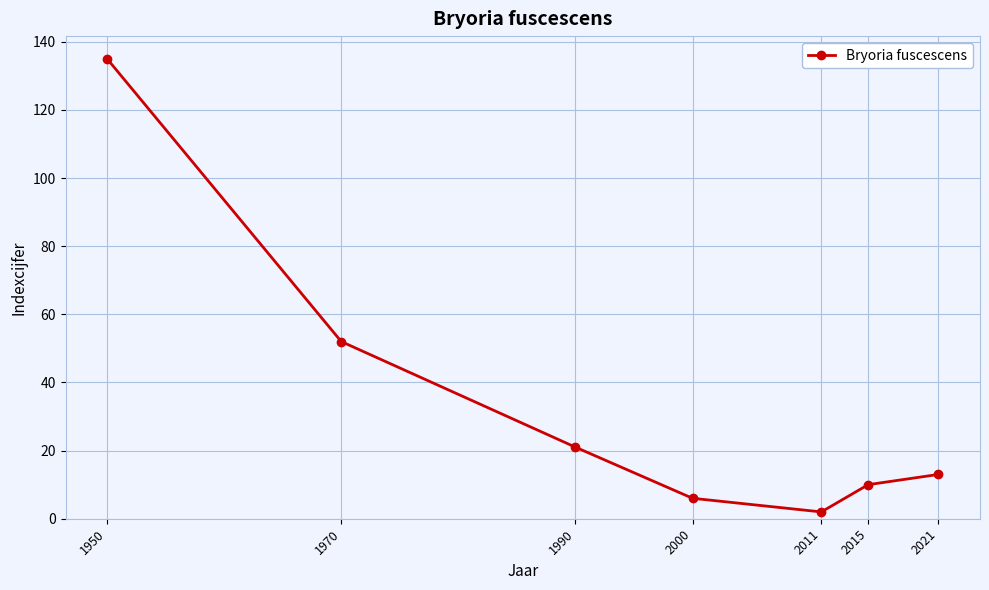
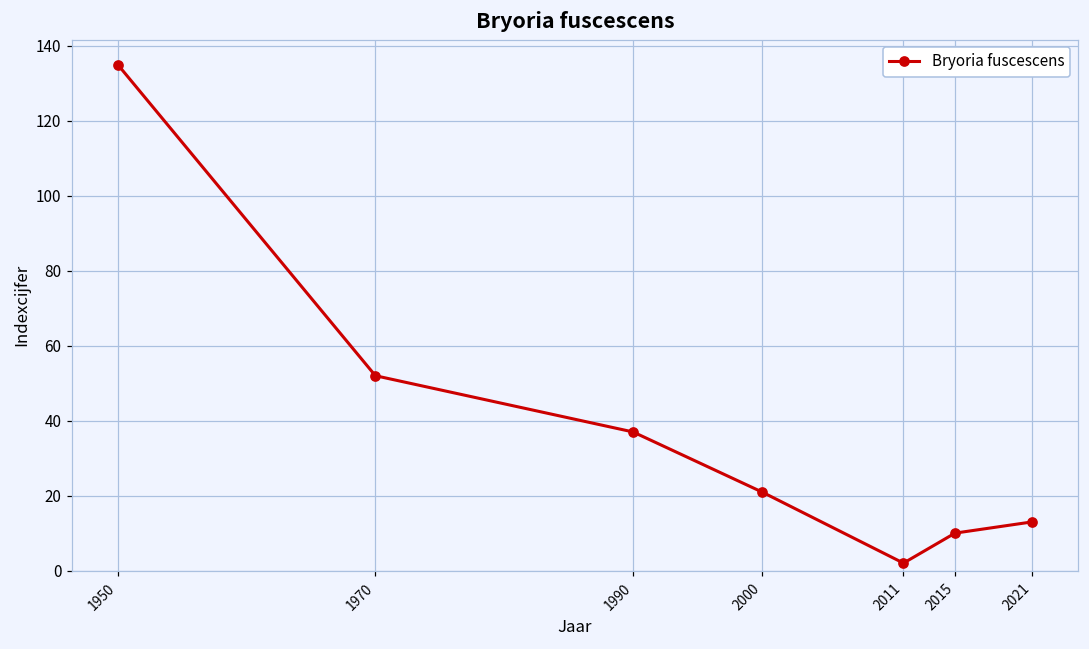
1990: 21 -> 37
2000: 6 -> 21
